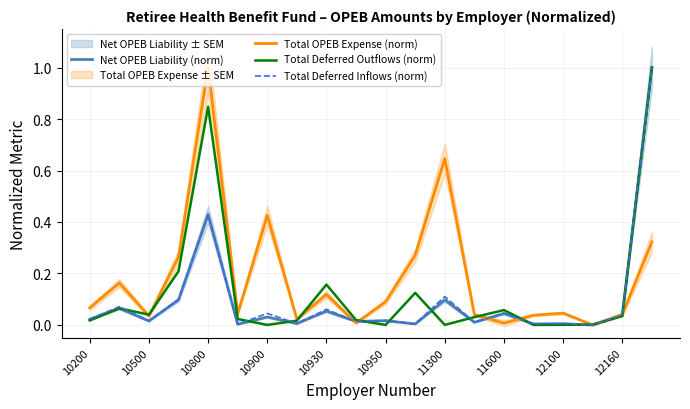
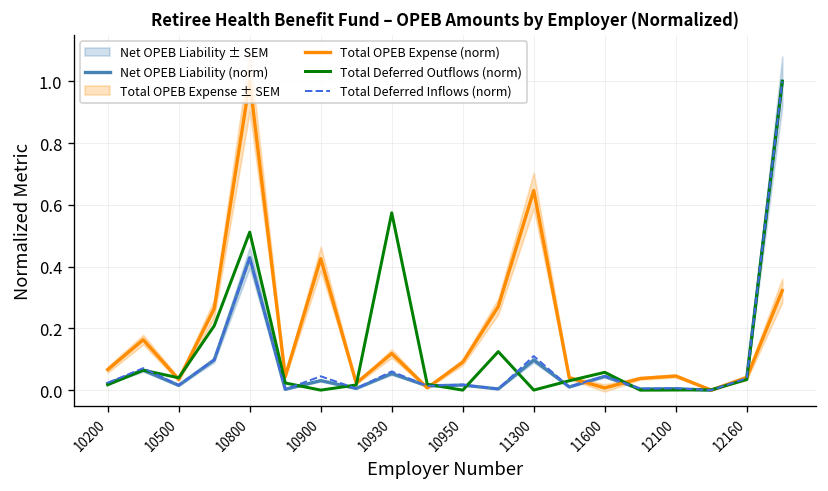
Total Deferred Outflows (norm), 10800: 0.85 -> 0.51
Total Deferred Outflows (norm), 10930: 0.16 -> 0.57
